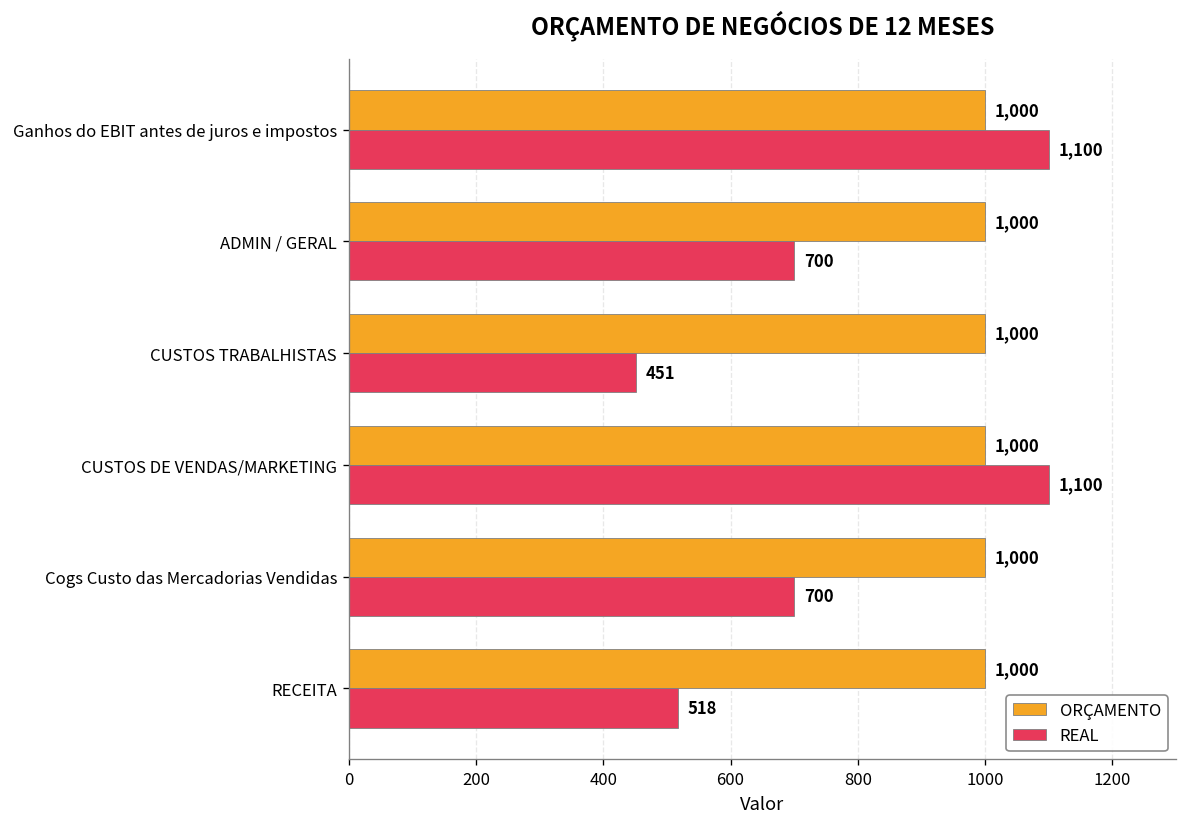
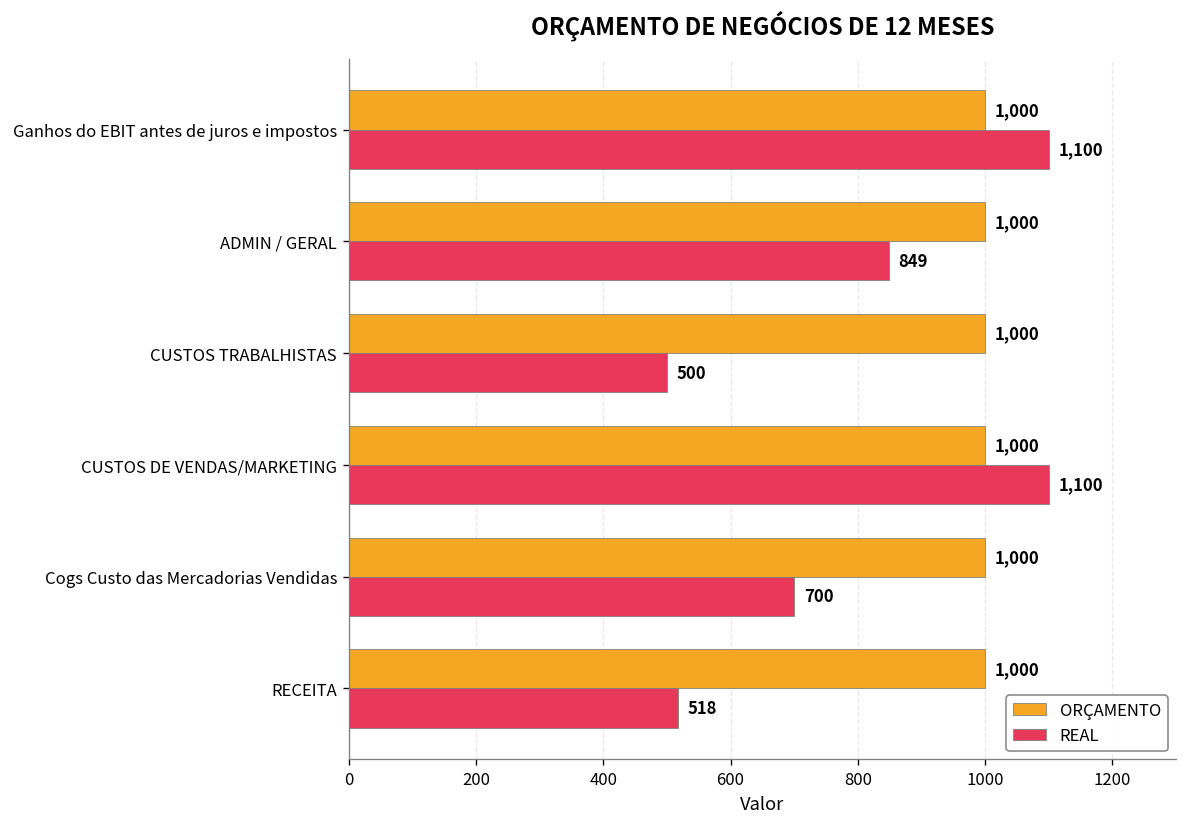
REAL, ADMIN / GERAL: 700 -> 849
REAL, CUSTOS TRABALHISTAS: 451 -> 500
